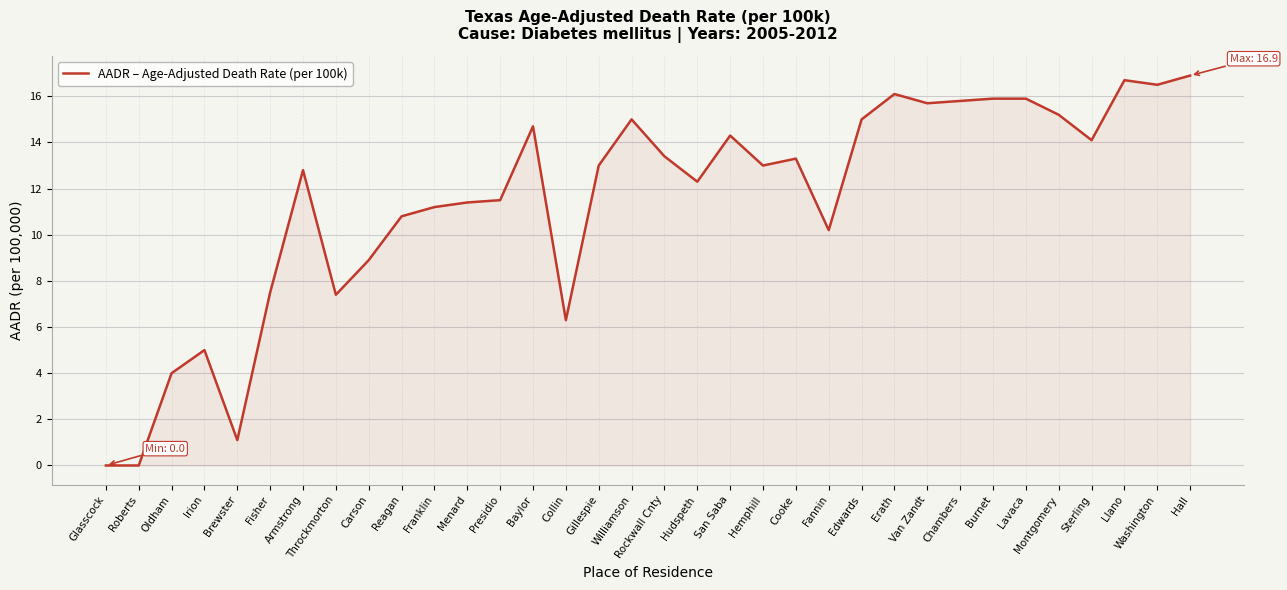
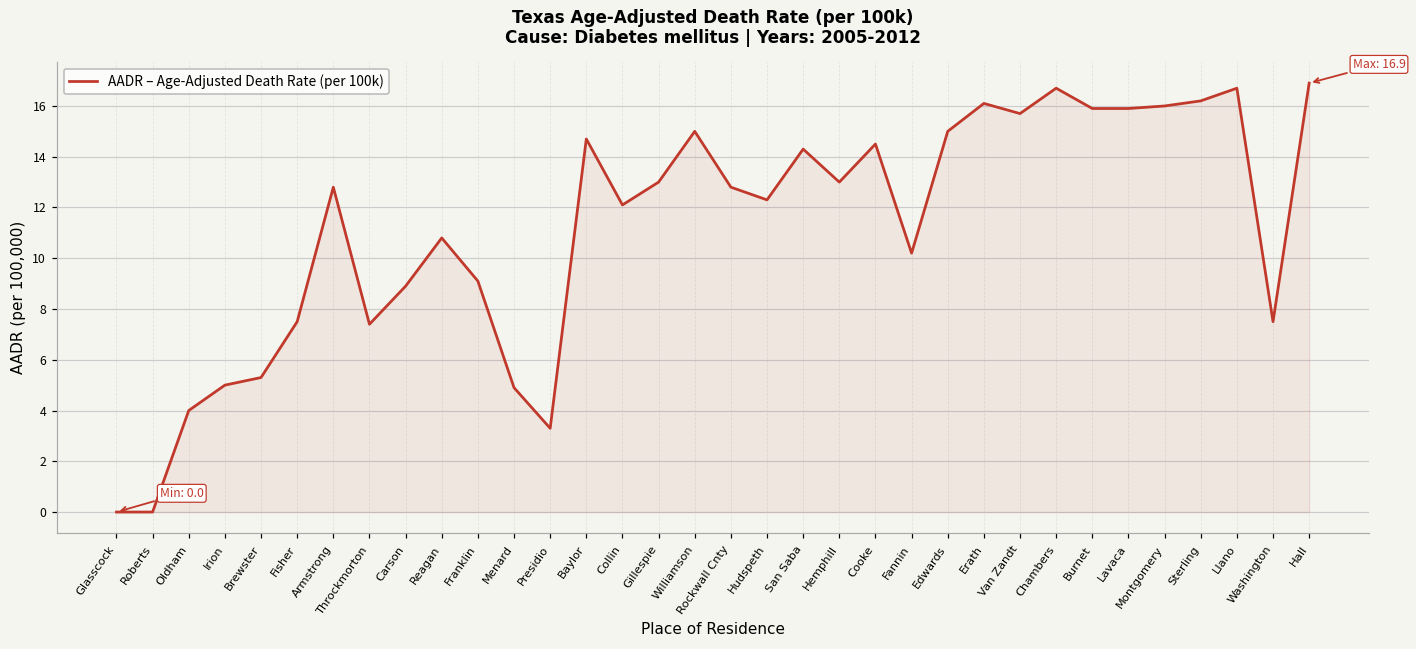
Brewster: 1.1 -> 5.3
Franklin: 11.2 -> 9.1
Menard: 11.4 -> 4.9
Presidio: 11.5 -> 3.3
Collin: 6.3 -> 12.1
Rockwall Cnty: 13.4 -> 12.8
Cooke: 13.3 -> 14.5
Chambers: 15.8 -> 16.7
Montgomery: 15.2 -> 16.0
Sterling: 14.1 -> 16.2
Washington: 16.5 -> 7.5
